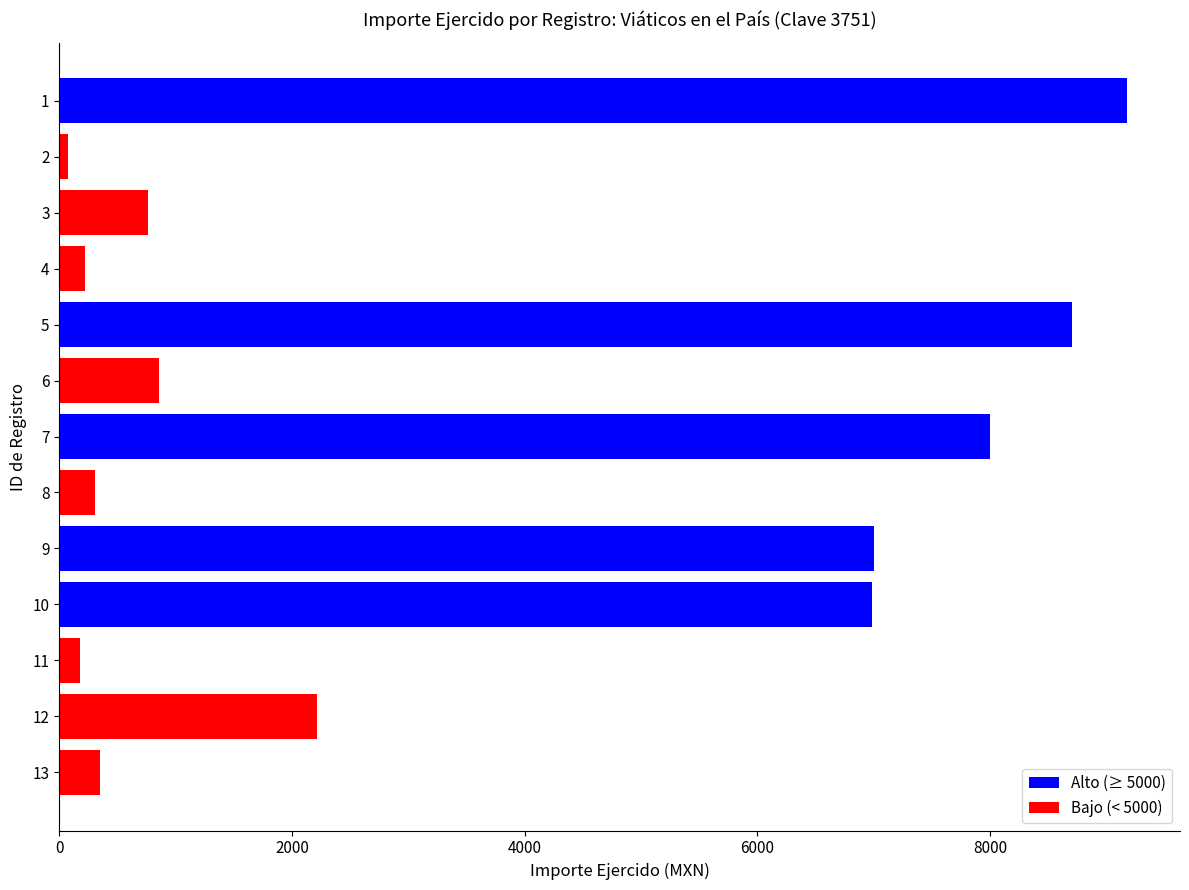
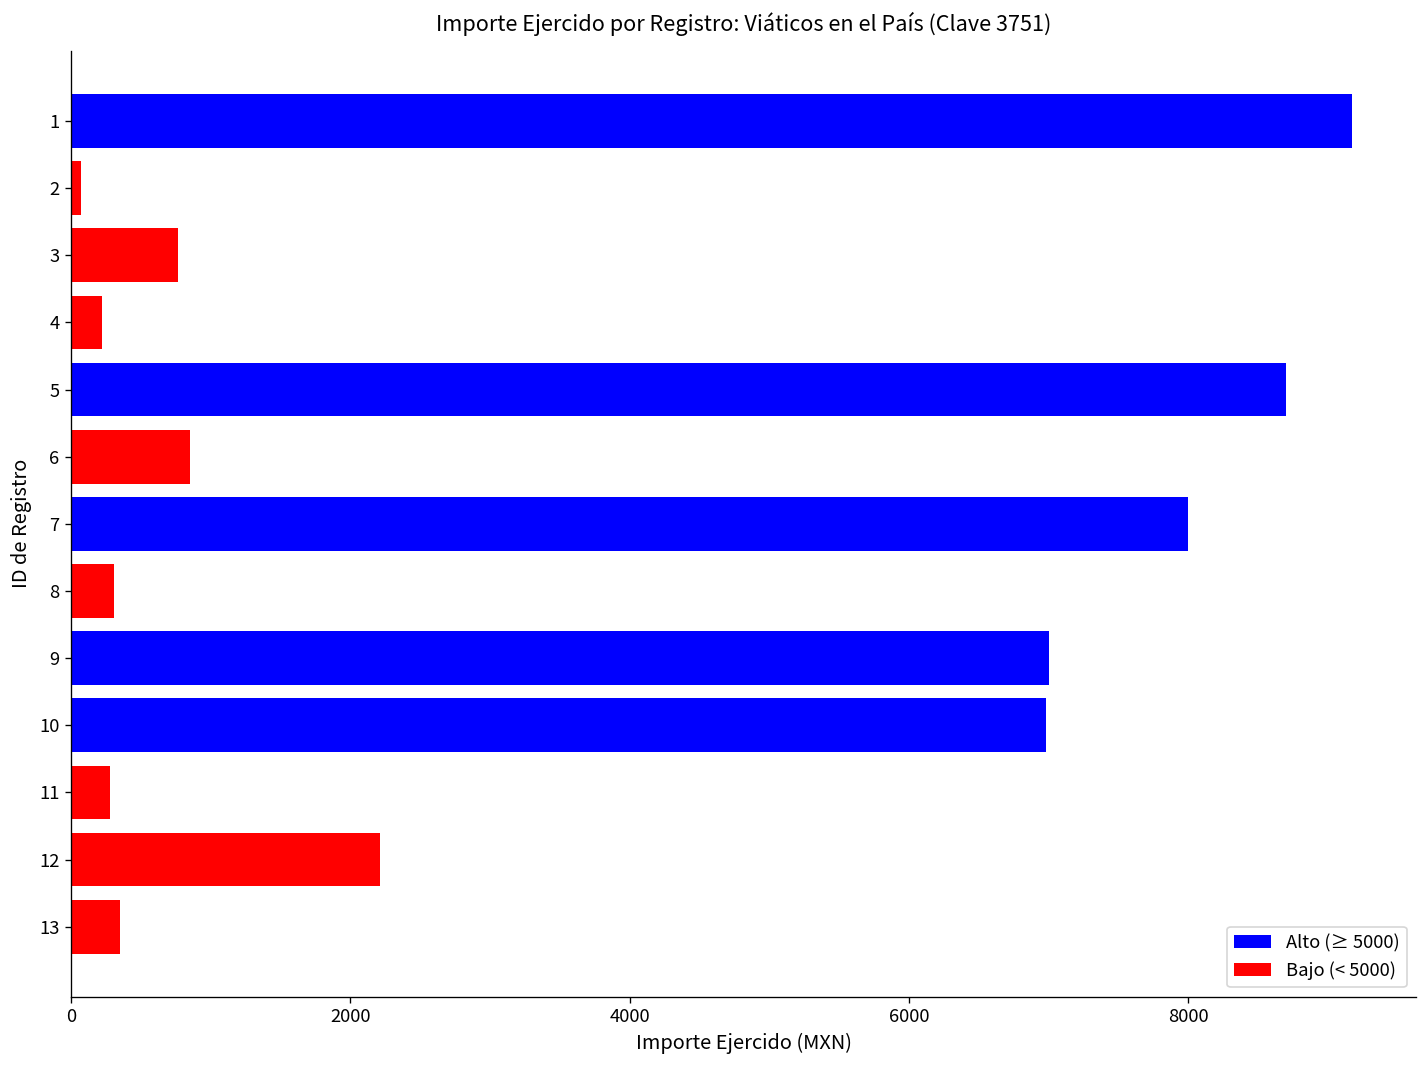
11: 180 -> 280
